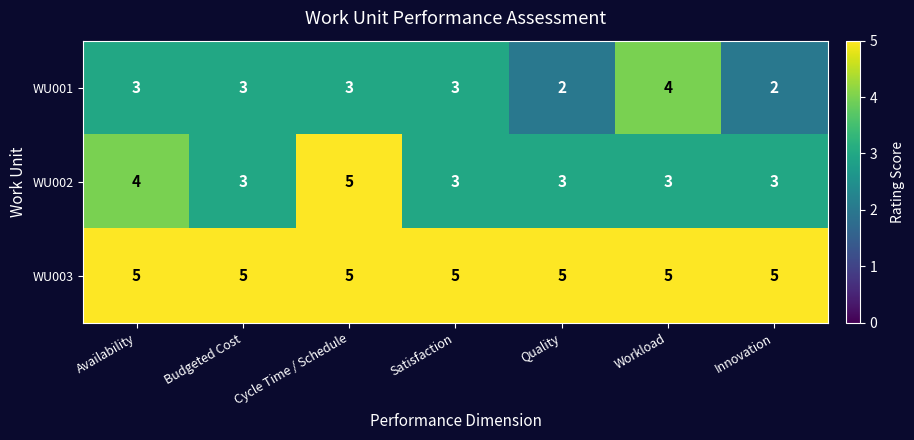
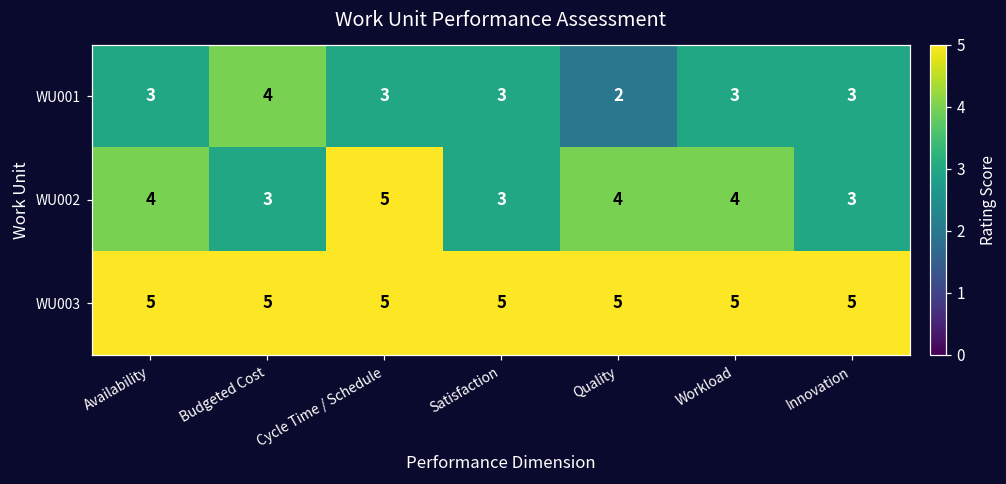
WU001, Budgeted Cost: 3 -> 4
WU001, Workload: 4 -> 3
WU001, Innovation: 2 -> 3
WU002, Quality: 3 -> 4
WU002, Workload: 3 -> 4
